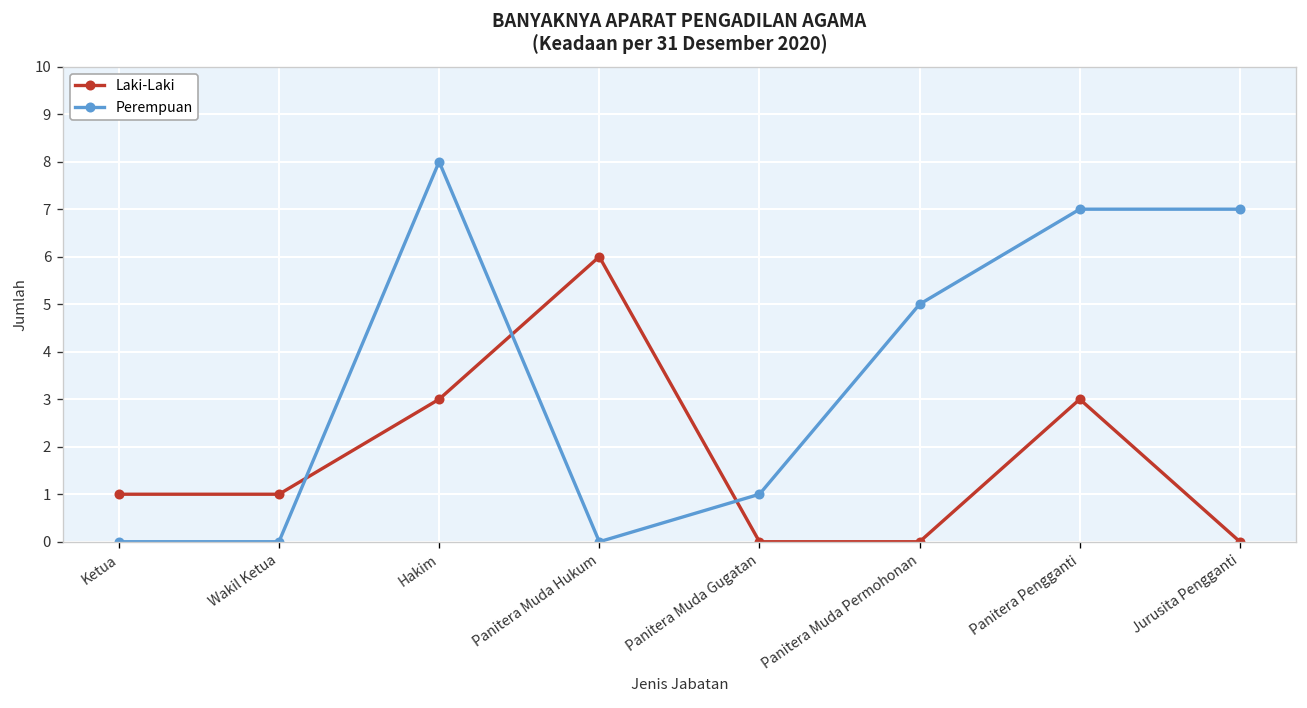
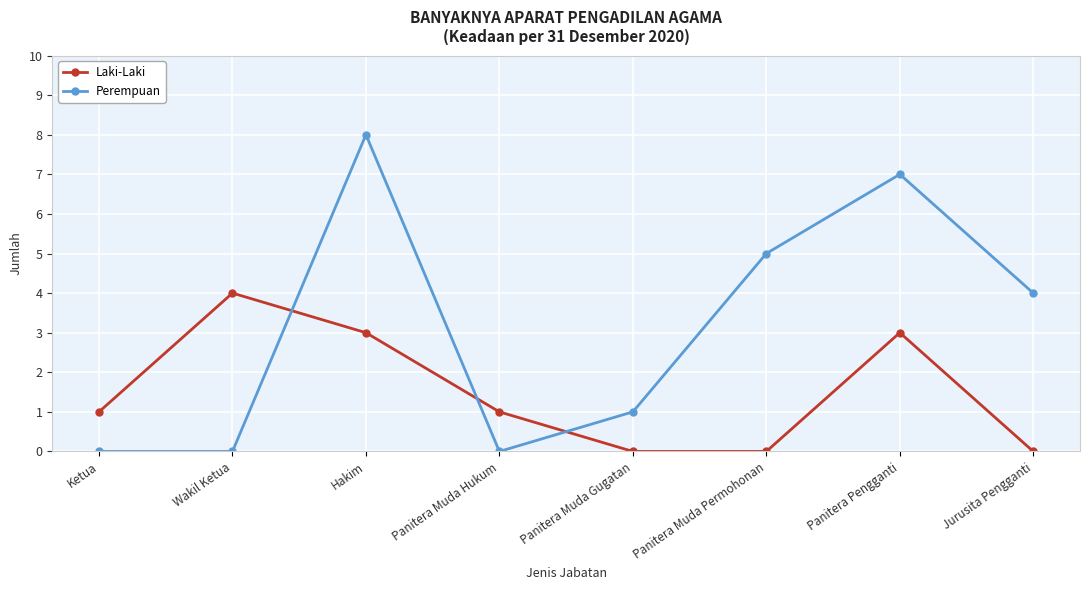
Laki-Laki, Wakil Ketua: 1 -> 4
Laki-Laki, Panitera Muda Hukum: 6 -> 1
Perempuan, Jurusita Pengganti: 7 -> 4
